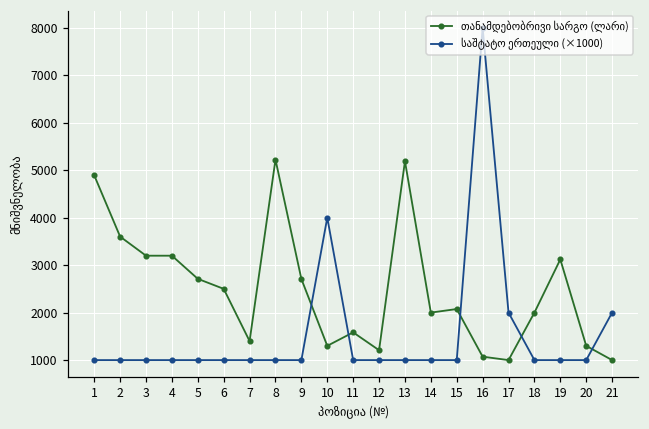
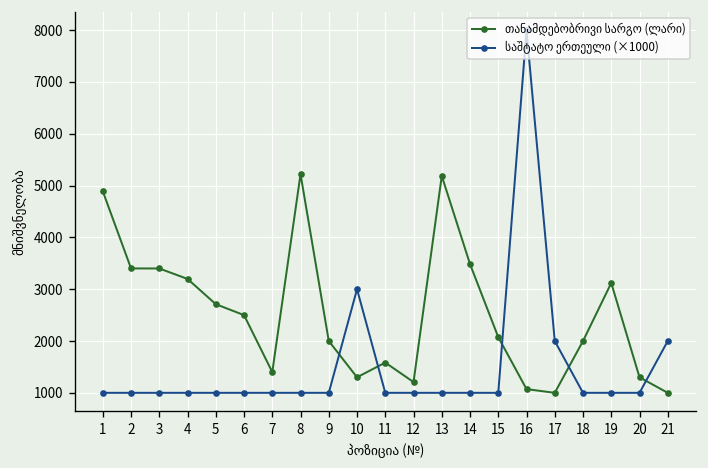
თანამდებობრივი სარგო (ლარი), 2: 3600 -> 3400
თანამდებობრივი სარგო (ლარი), 3: 3200 -> 3400
თანამდებობრივი სარგო (ლარი), 9: 2700 -> 2000
საშტატო ერთეული (×1000), 10: 4000 -> 3000
თანამდებობრივი სარგო (ლარი), 14: 2000 -> 3500
